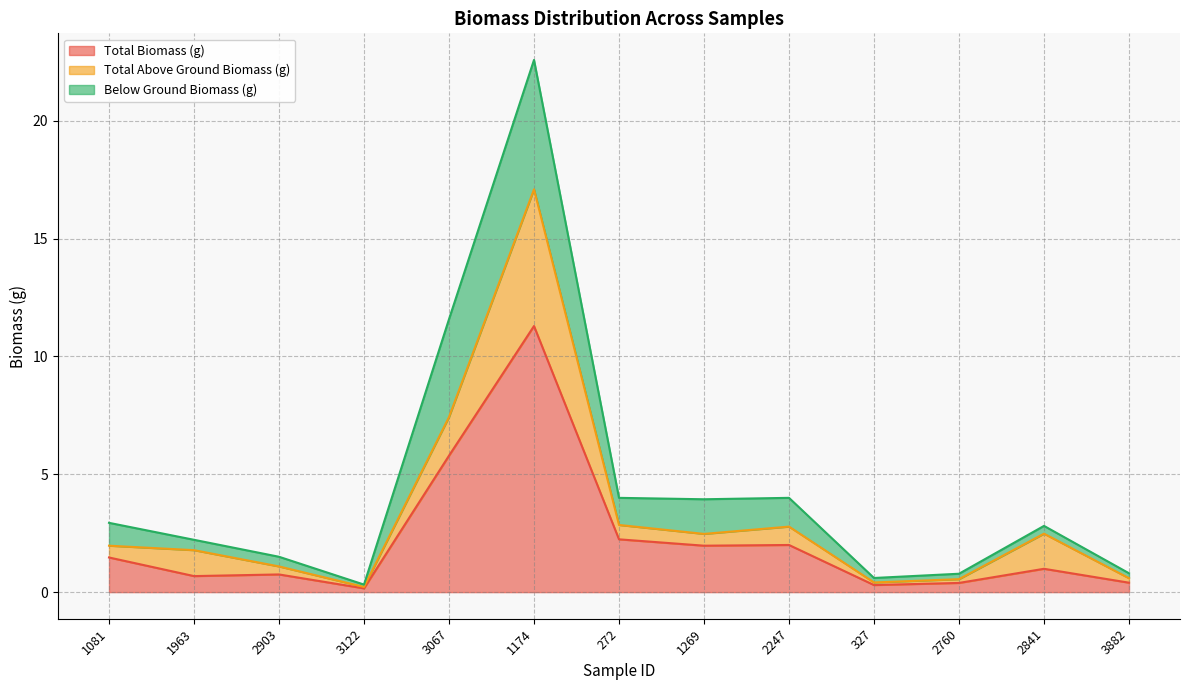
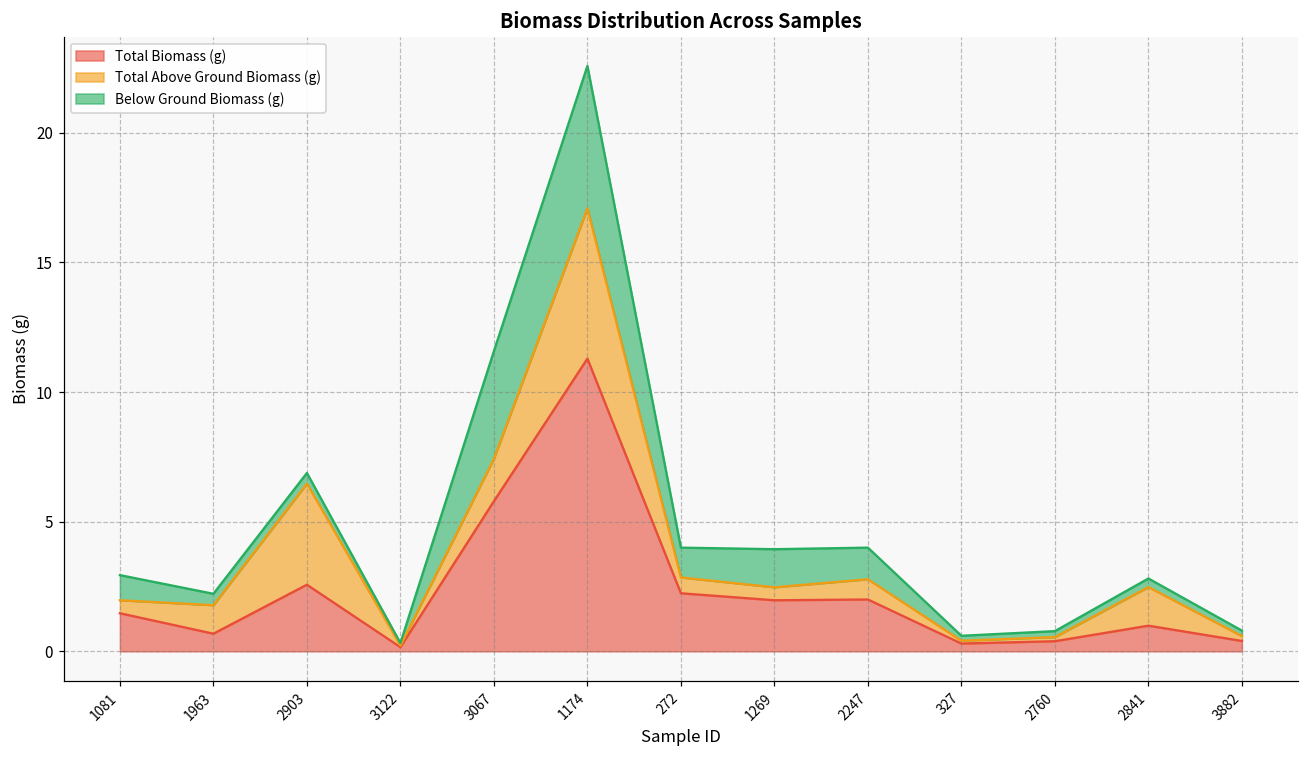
Total Biomass (g), 2903: 0.8 -> 2.6
Total Above Ground Biomass (g), 2903: 0.3 -> 3.9
